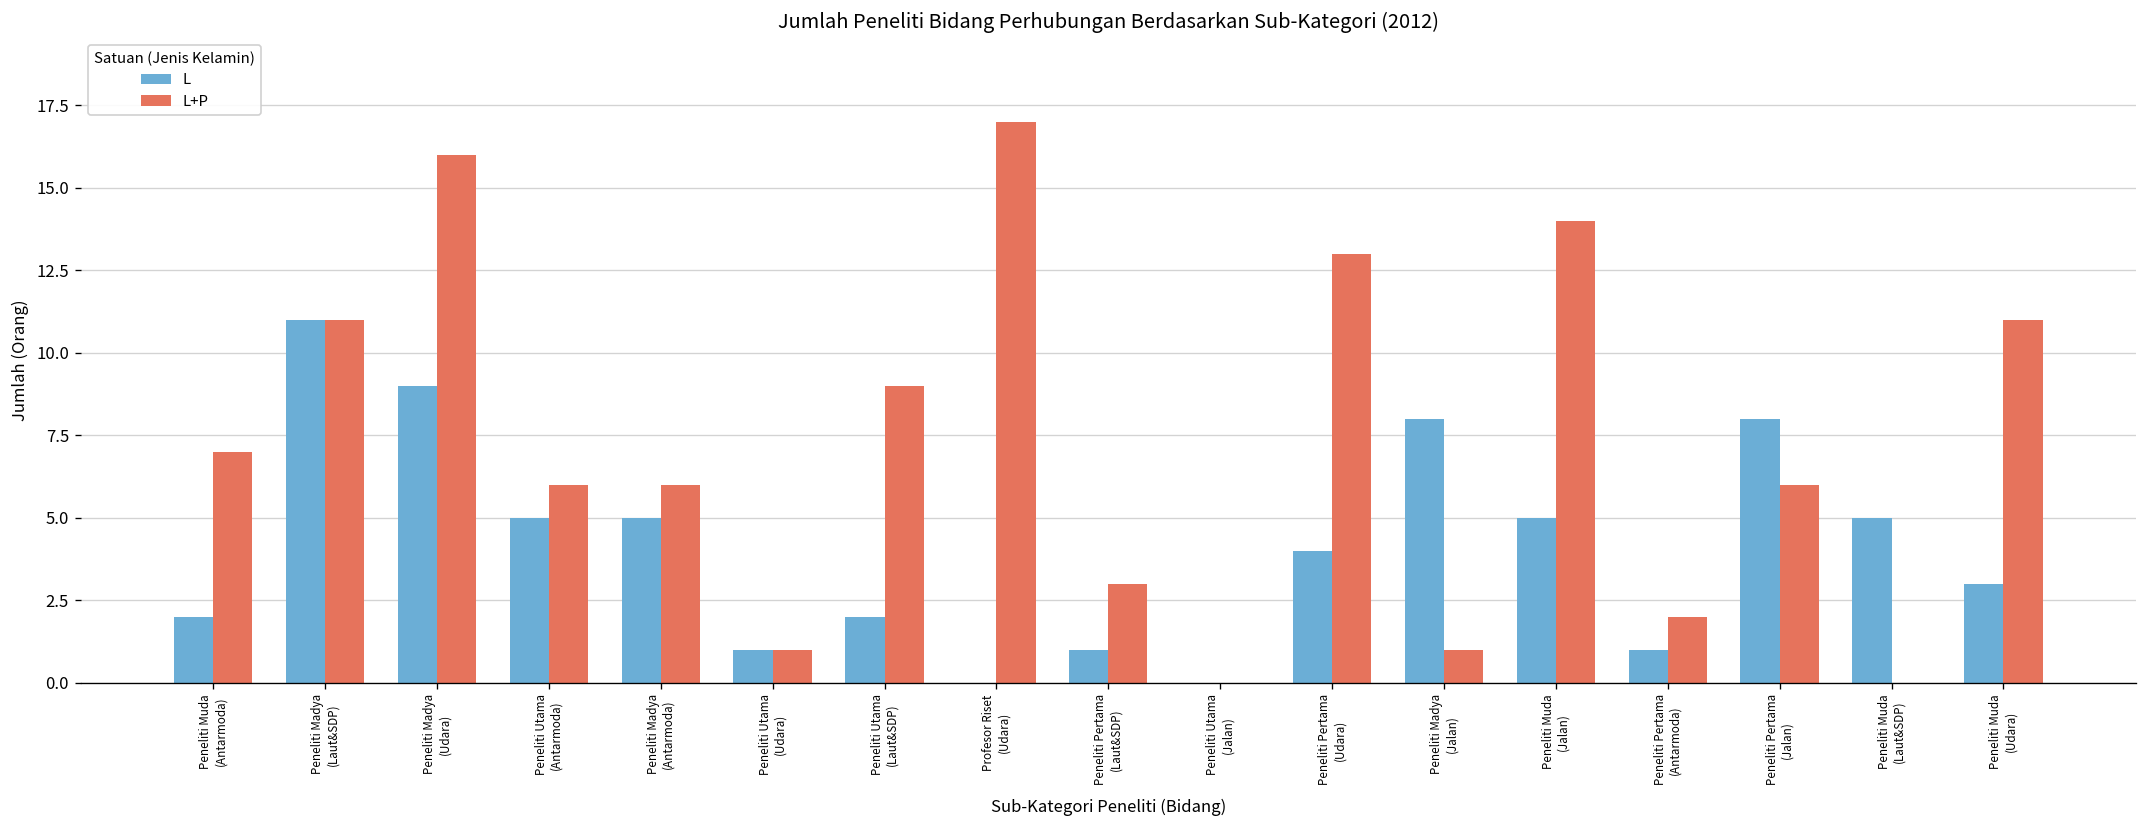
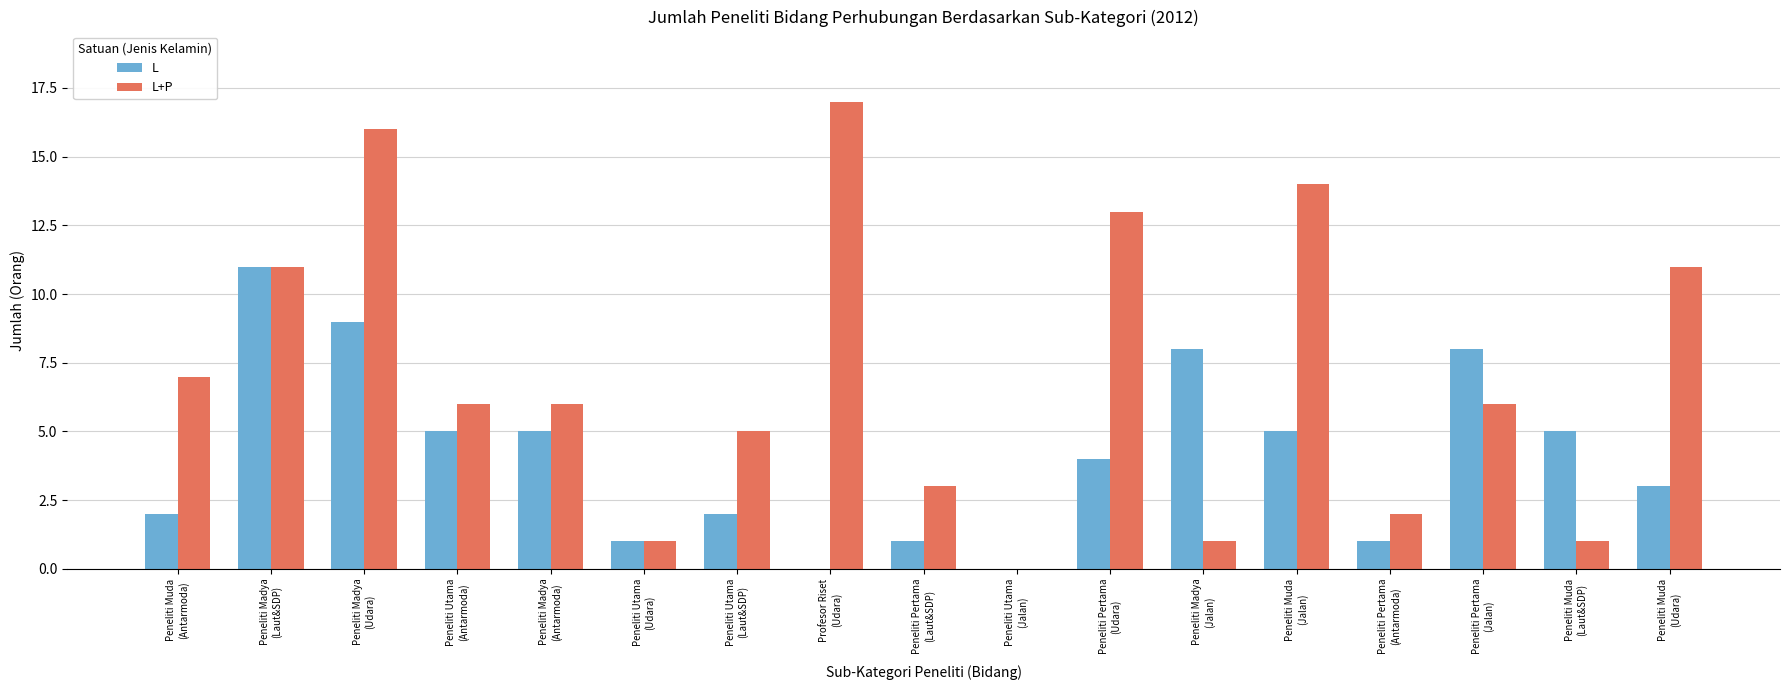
L+P, Peneliti Utama (Laut&SDP): 9 -> 5
L+P, Peneliti Muda (Laut&SDP): 0 -> 1
